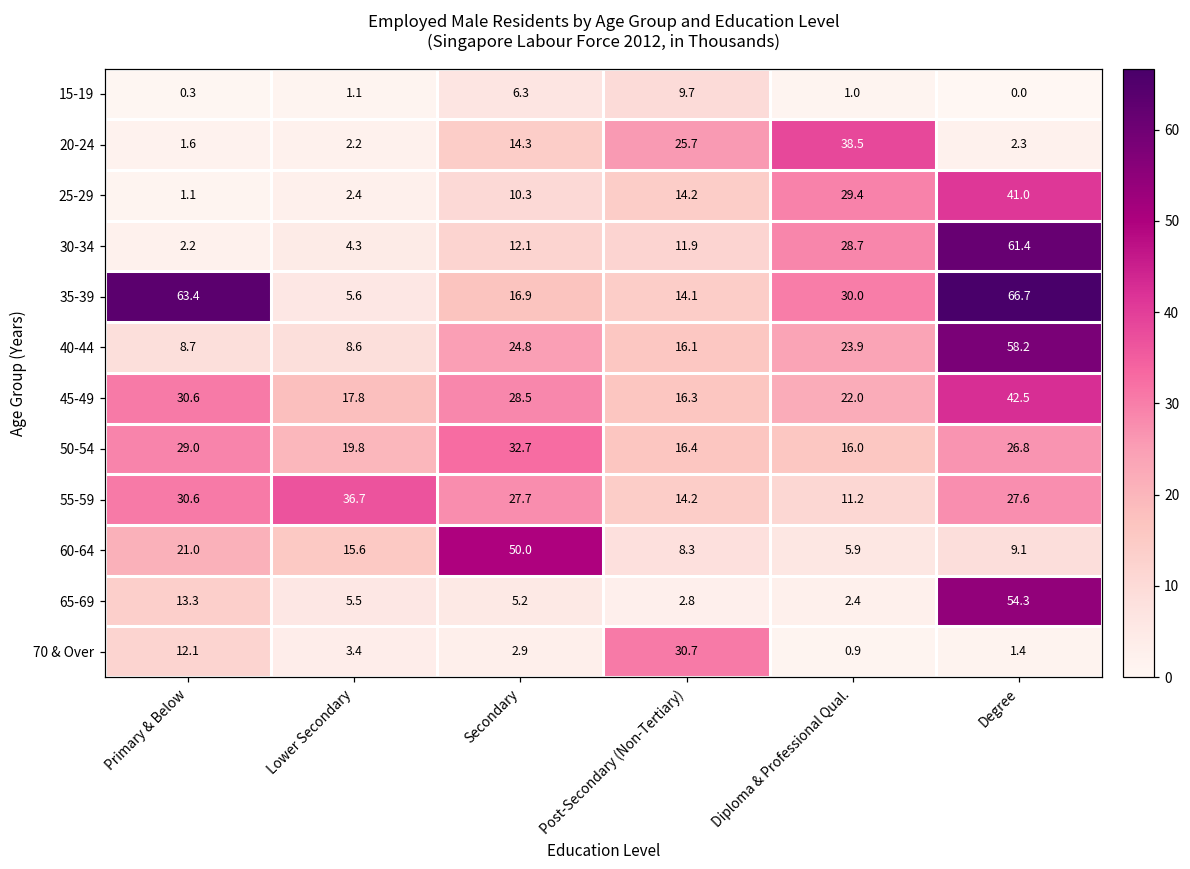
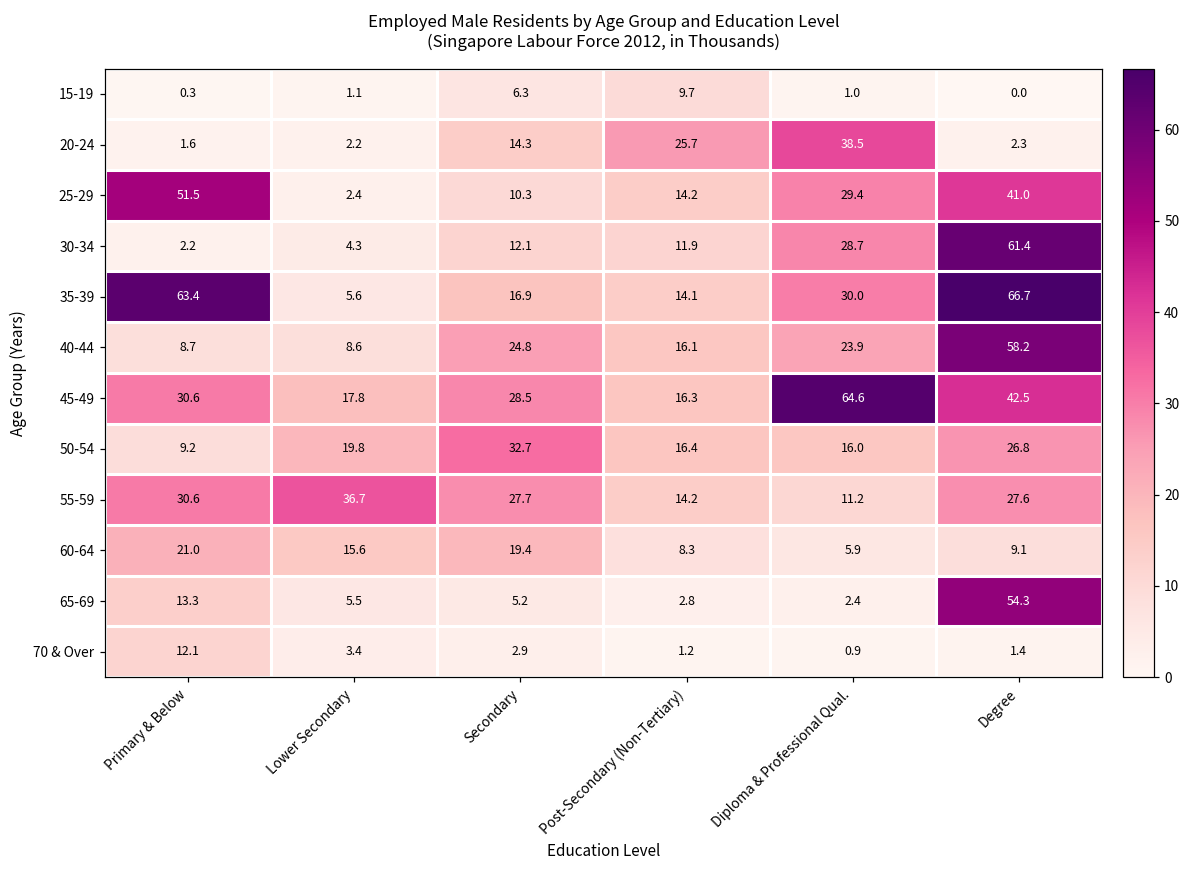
25-29, Primary & Below: 1.1 -> 51.5
45-49, Diploma & Professional Qual.: 22.0 -> 64.6
50-54, Primary & Below: 29.0 -> 9.2
60-64, Secondary: 50.0 -> 19.4
70 & Over, Post-Secondary (Non-Tertiary): 30.7 -> 1.2
